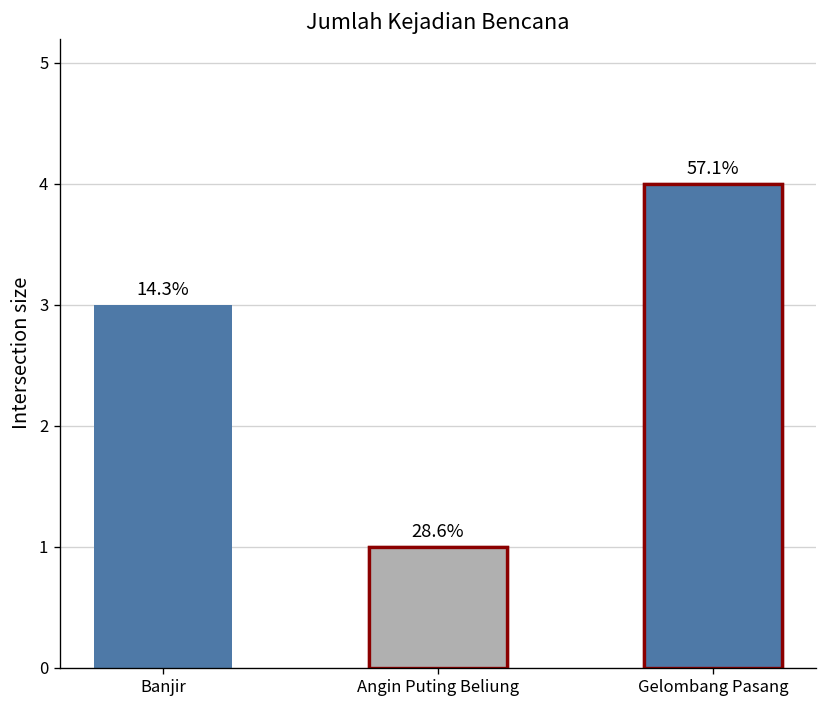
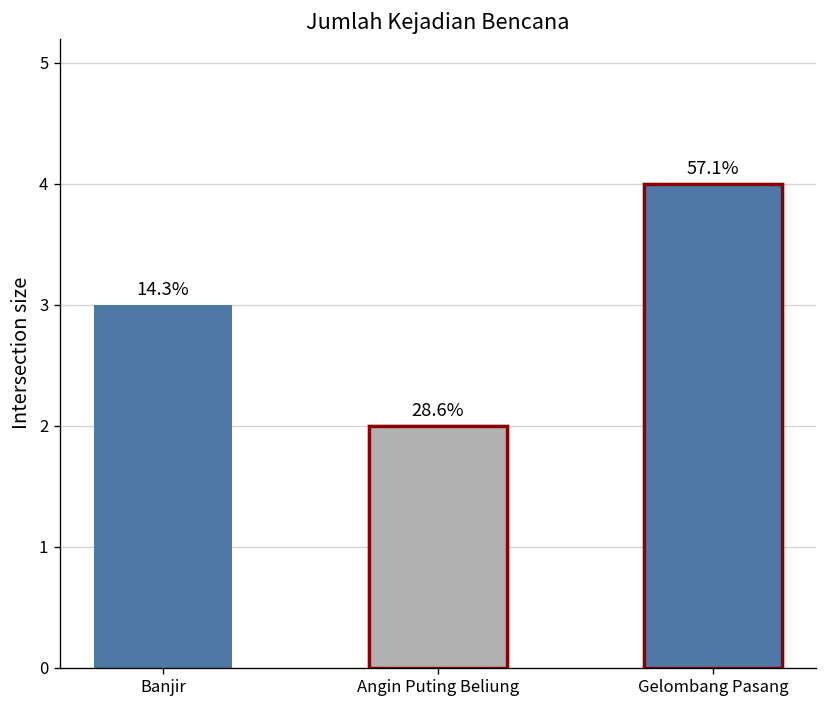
Angin Puting Beliung: 1 -> 2
